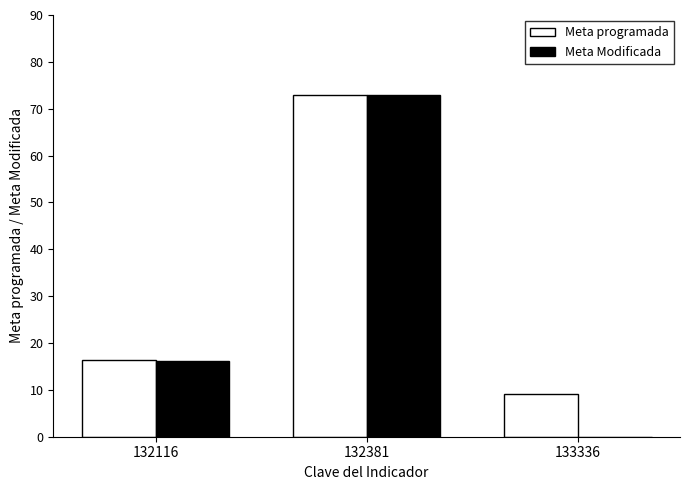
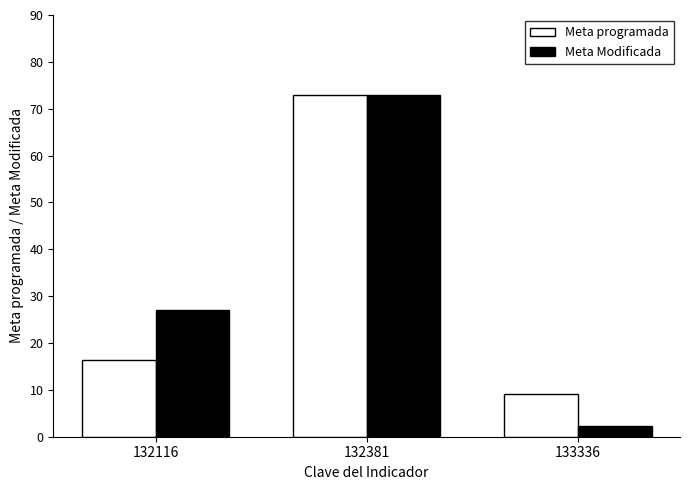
Meta Modificada, 132116: 16 -> 27
Meta Modificada, 133336: 0 -> 2
